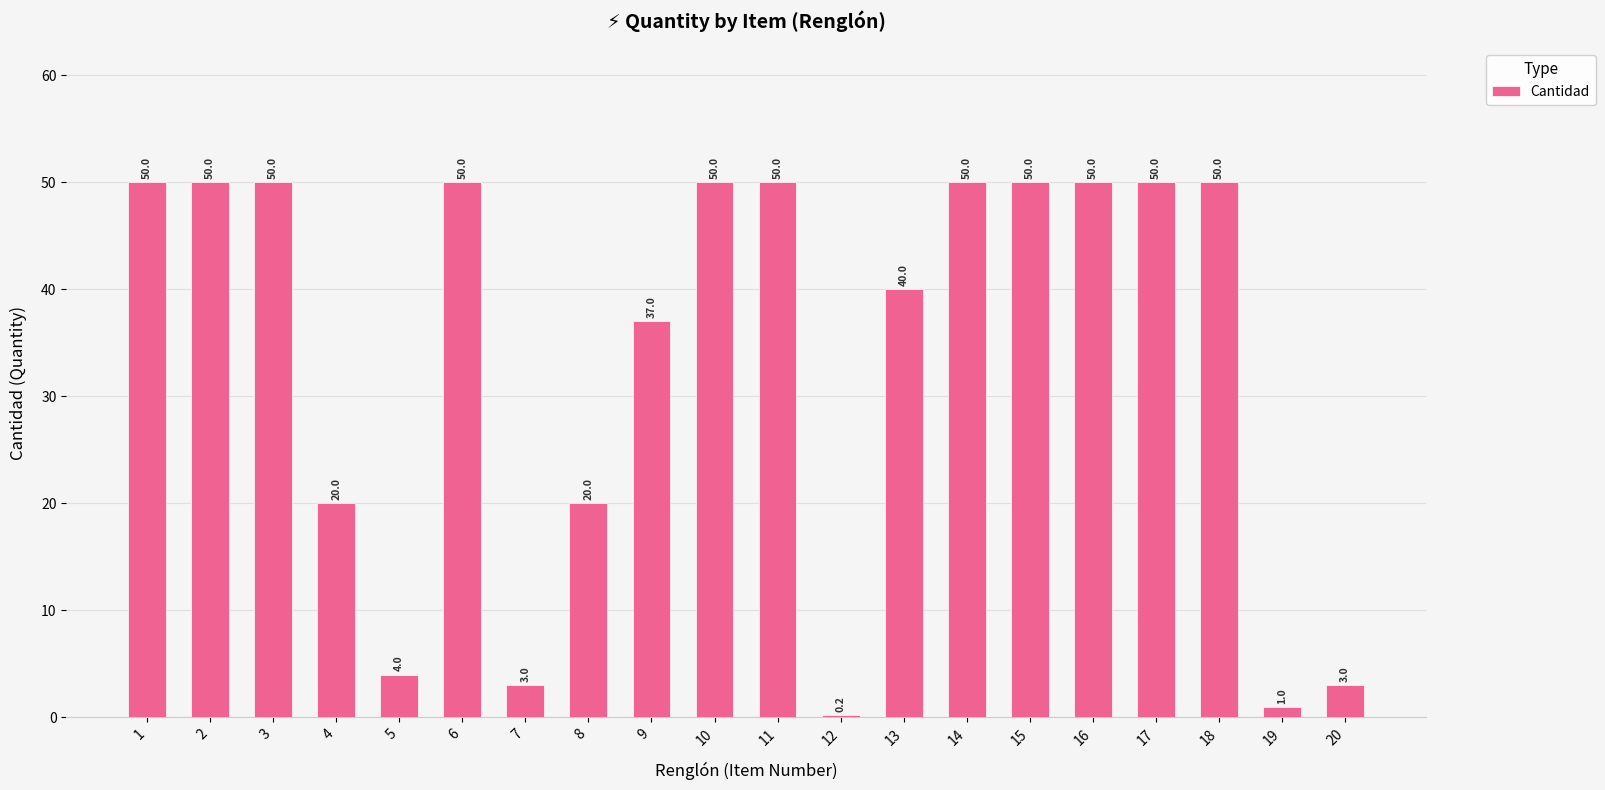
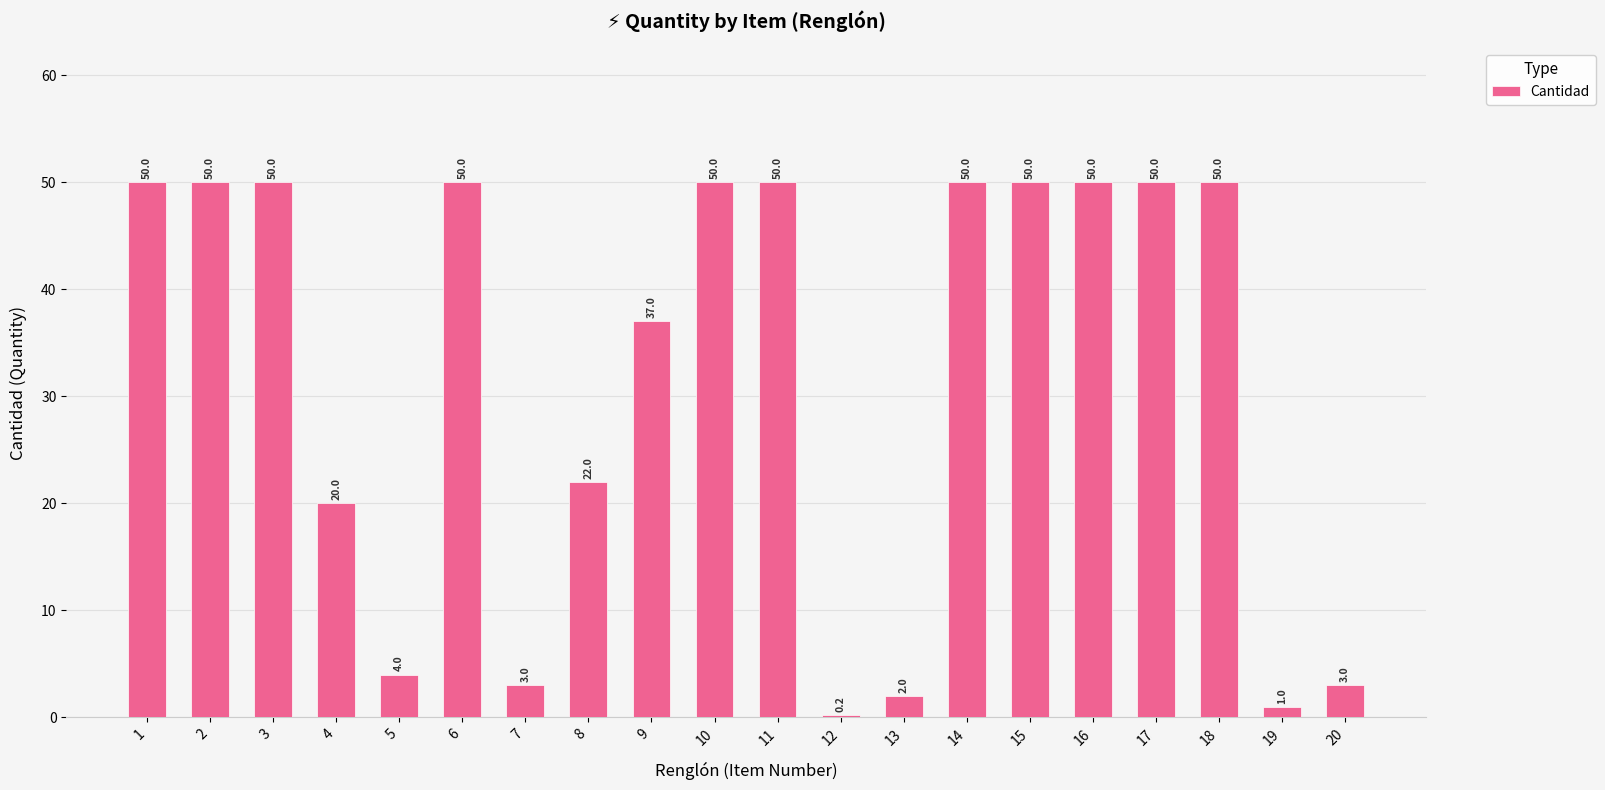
8: 20.0 -> 22.0
13: 40.0 -> 2.0
